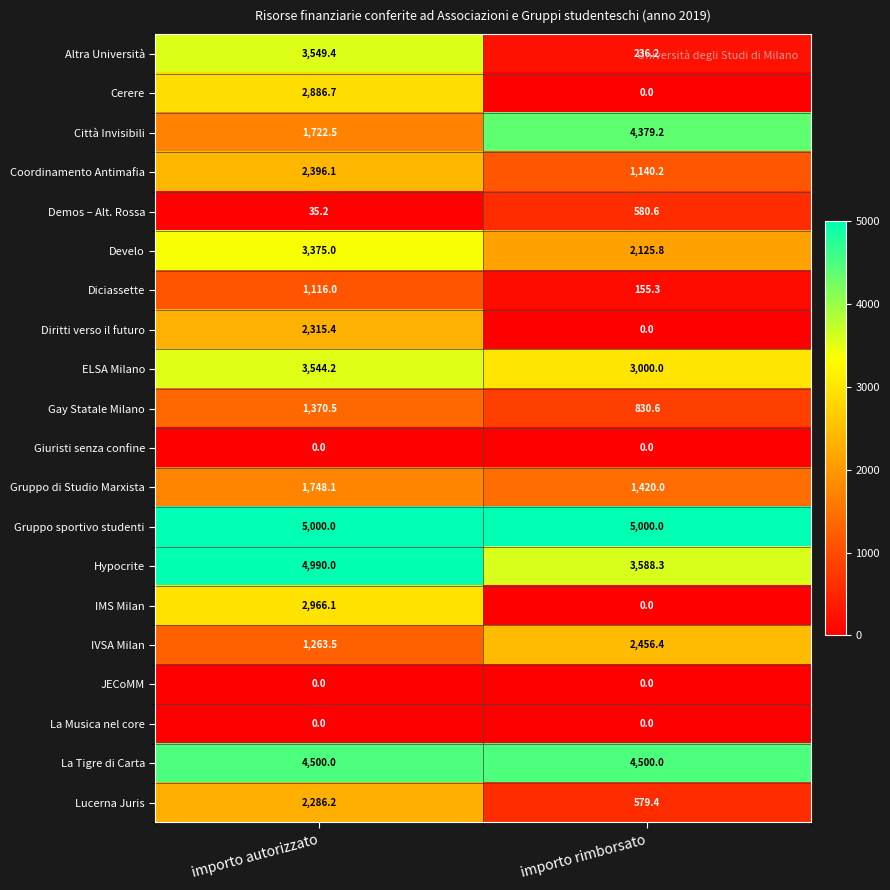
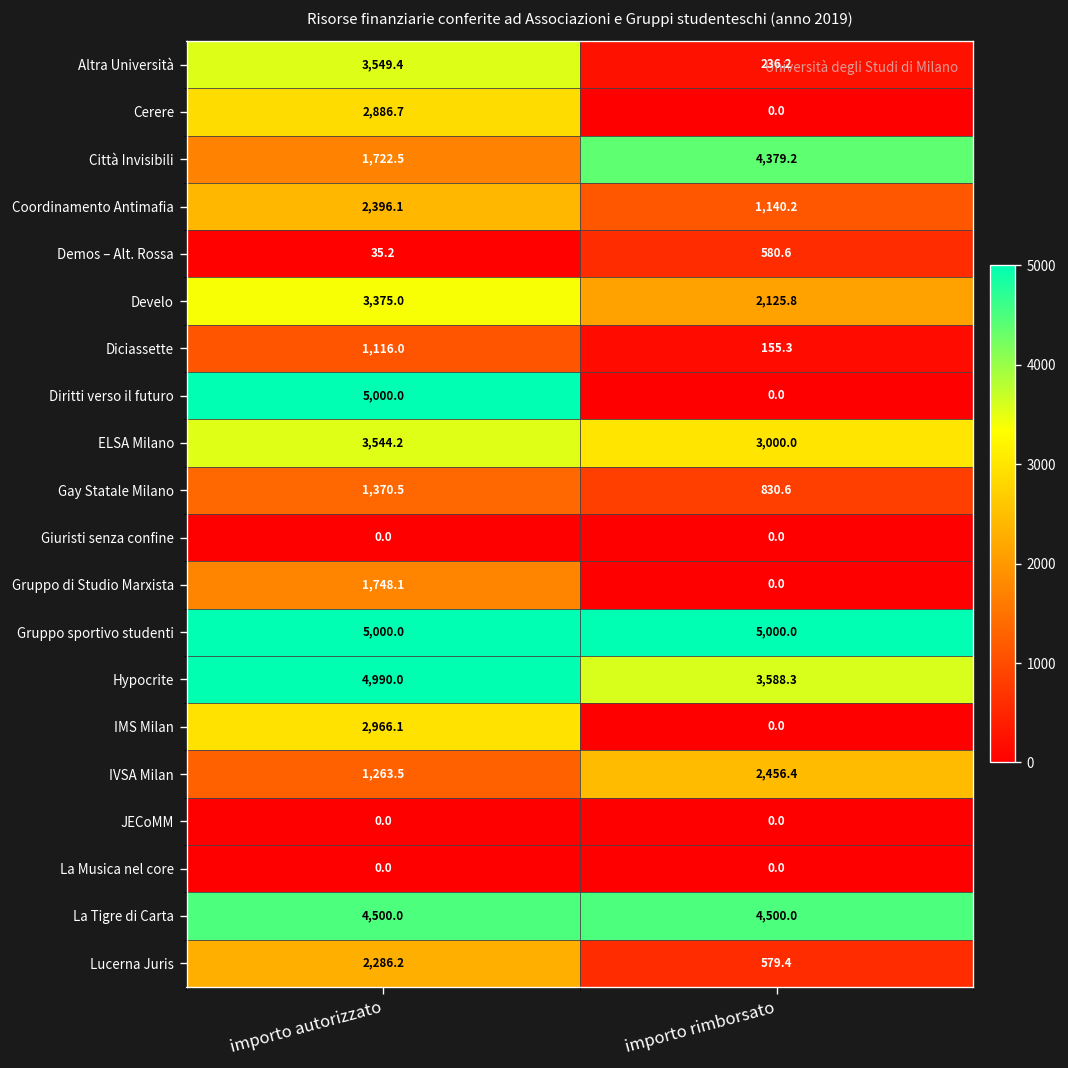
Diritti verso il futuro, importo autorizzato: 2,315.4 -> 5,000.0
Gruppo di Studio Marxista, importo rimborsato: 1,420.0 -> 0.0
